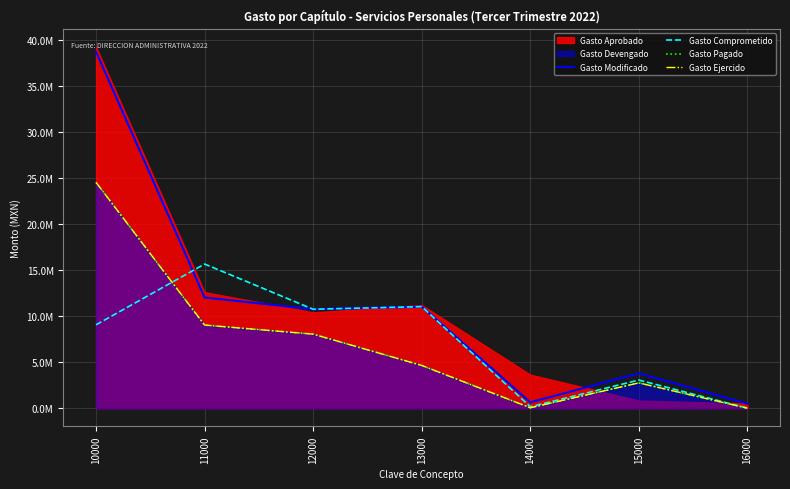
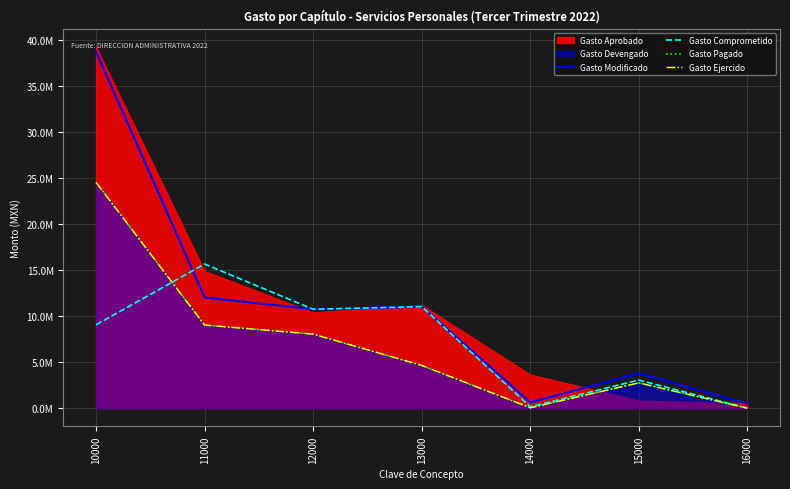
Gasto Aprobado, 11000: 13000000 -> 15000000
